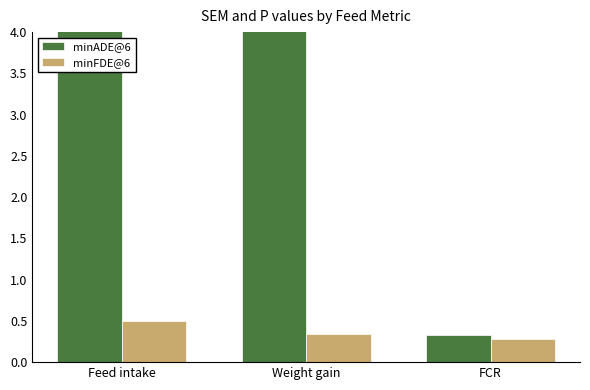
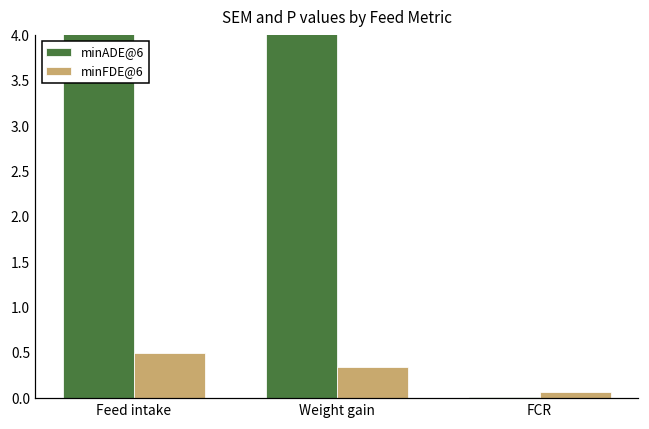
minADE@6, FCR: 0.3 -> 0.0
minFDE@6, FCR: 0.3 -> 0.1
